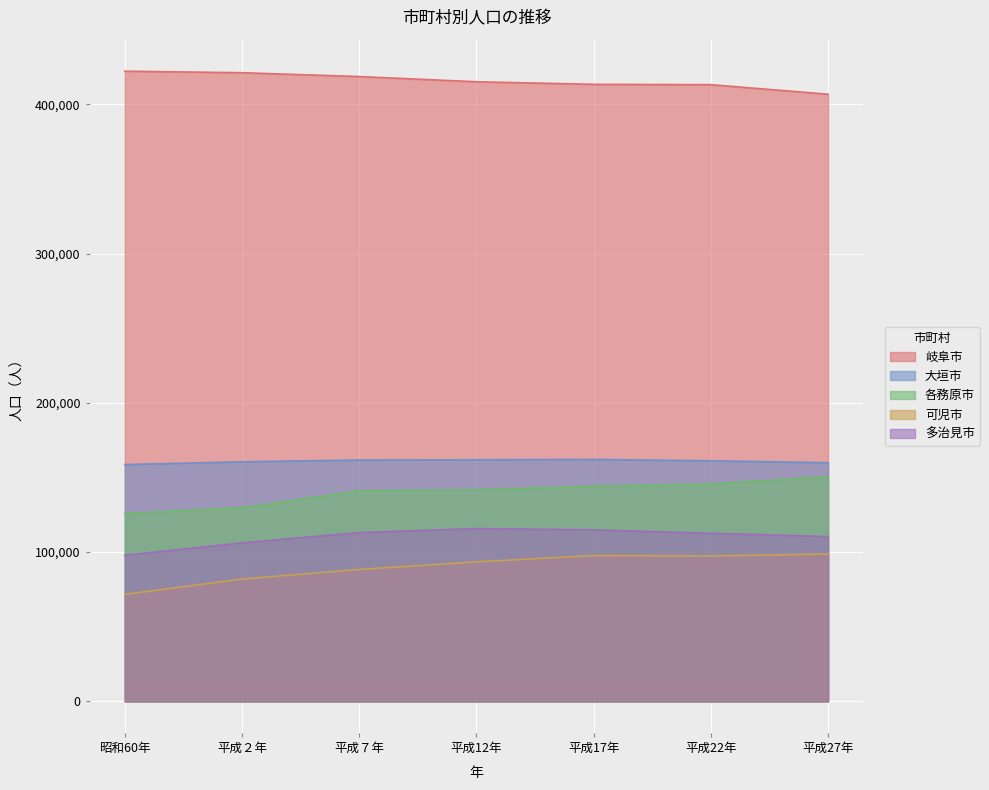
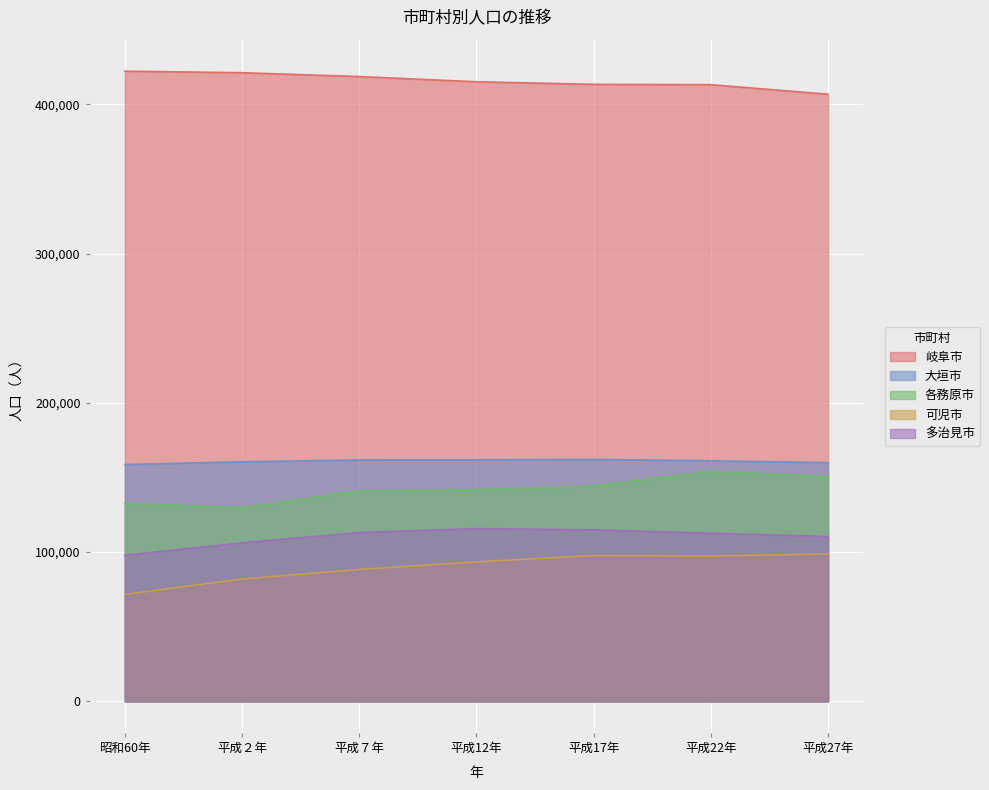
各務原市, 昭和60年: 126,000 -> 133,000
各務原市, 平成22年: 146,000 -> 154,000
